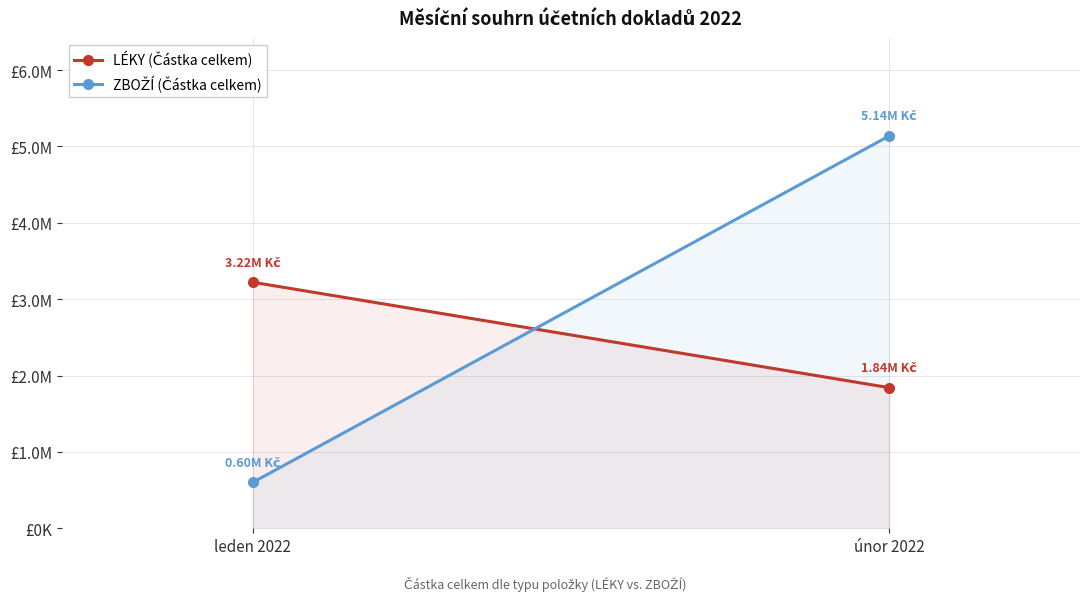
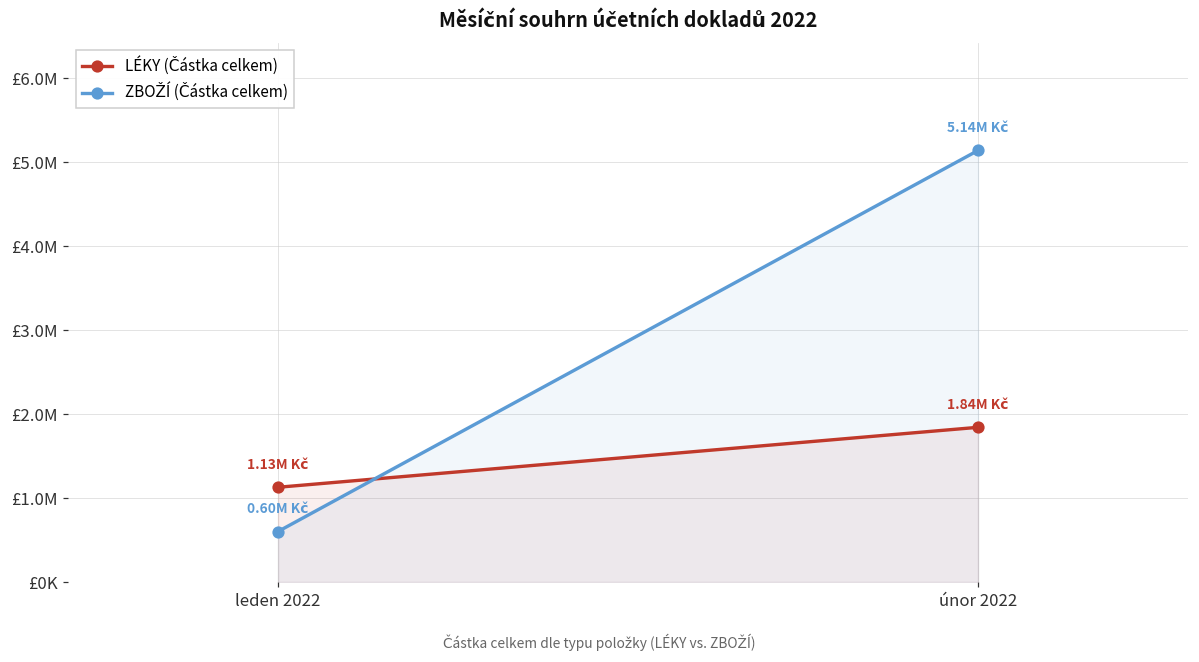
LÉKY (Částka celkem), leden 2022: 3.22M -> 1.13M
